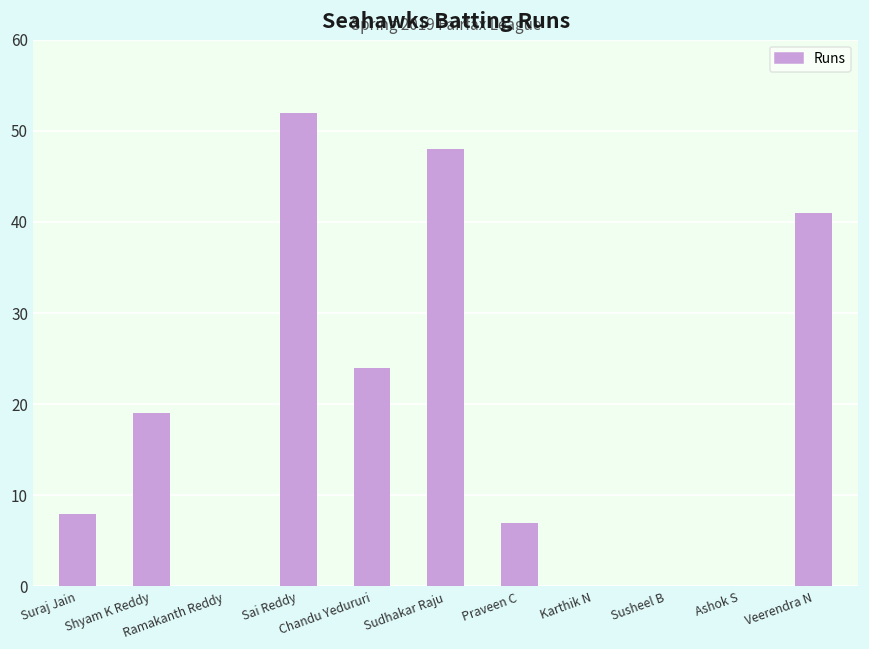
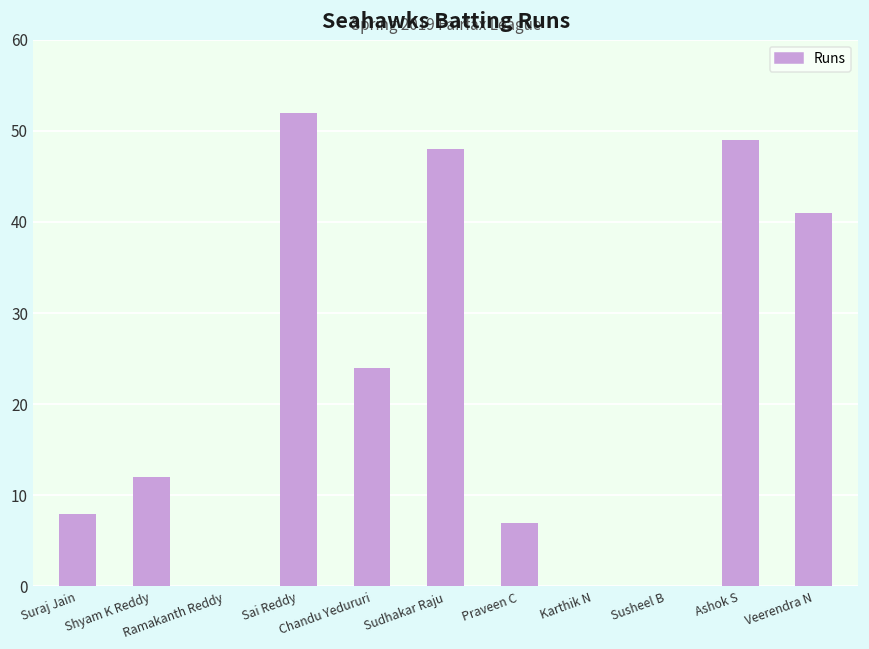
Shyam K Reddy: 19 -> 12
Ashok S: 0 -> 49
